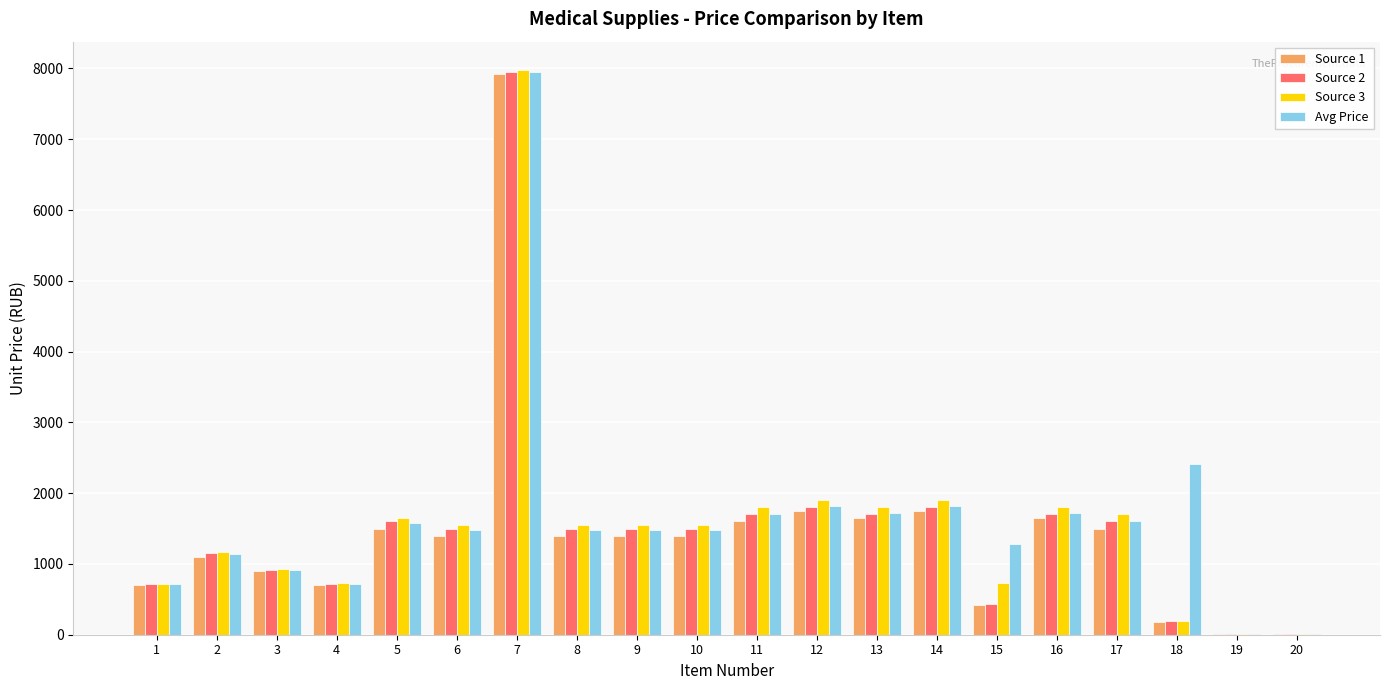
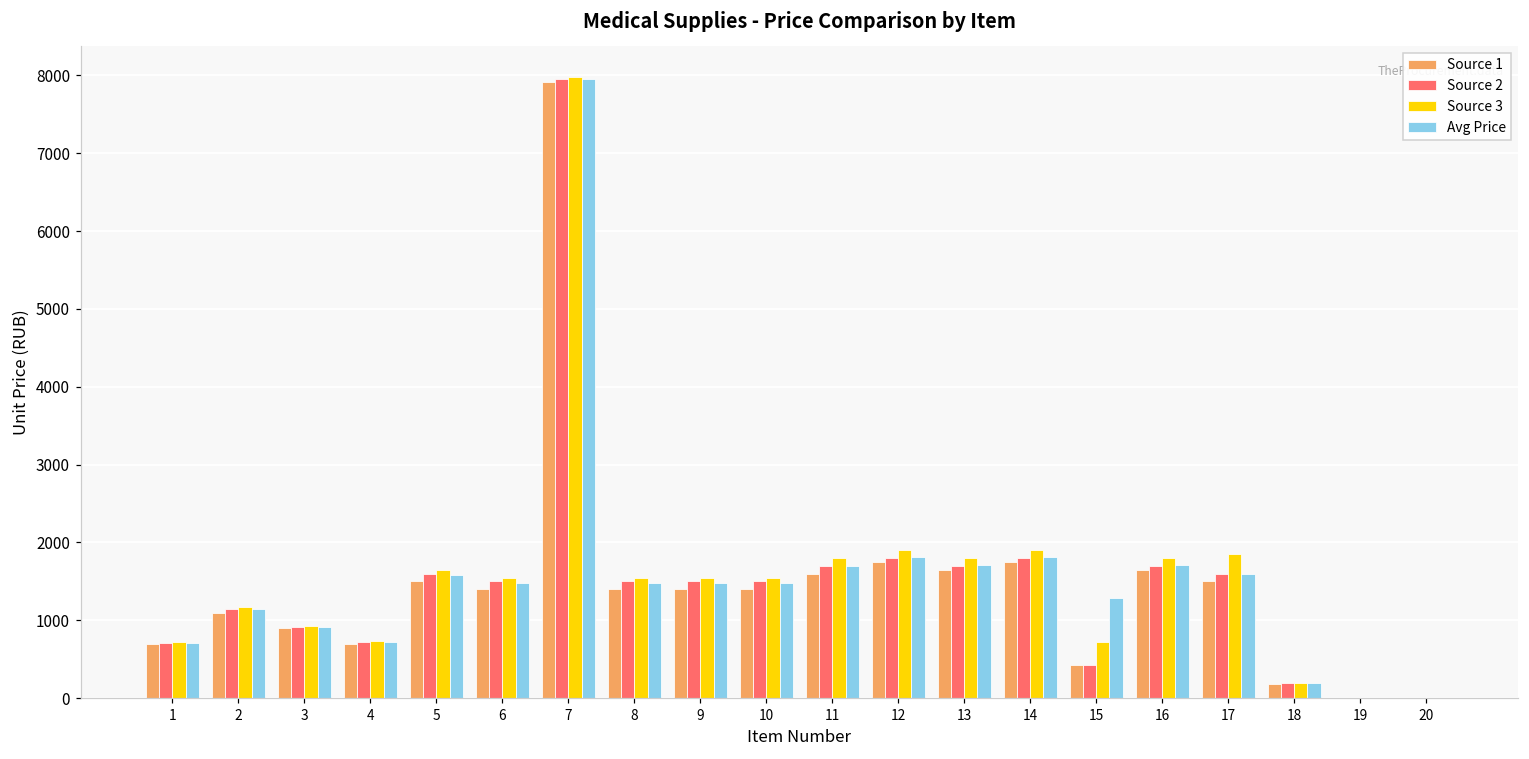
Source 3, 17: 1700 -> 1900
Avg Price, 18: 2400 -> 200
